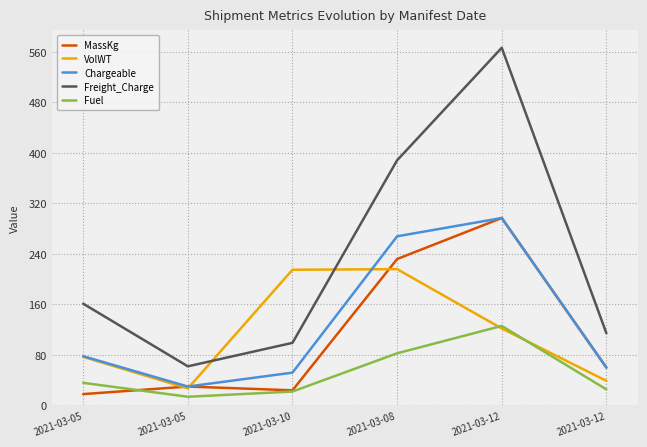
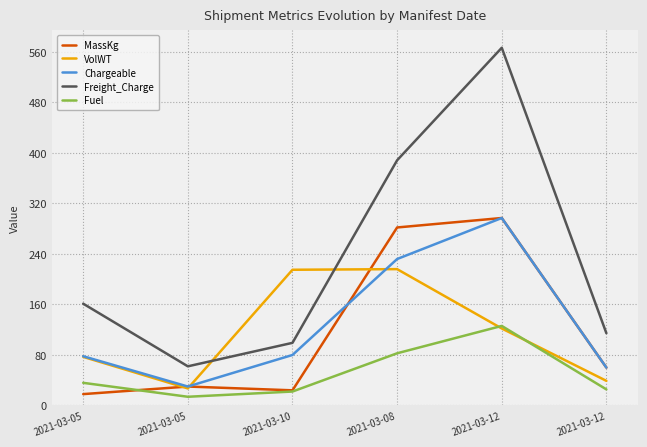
Chargeable, 2021-03-10: 50 -> 80
MassKg, 2021-03-08: 230 -> 280
Chargeable, 2021-03-08: 270 -> 230
